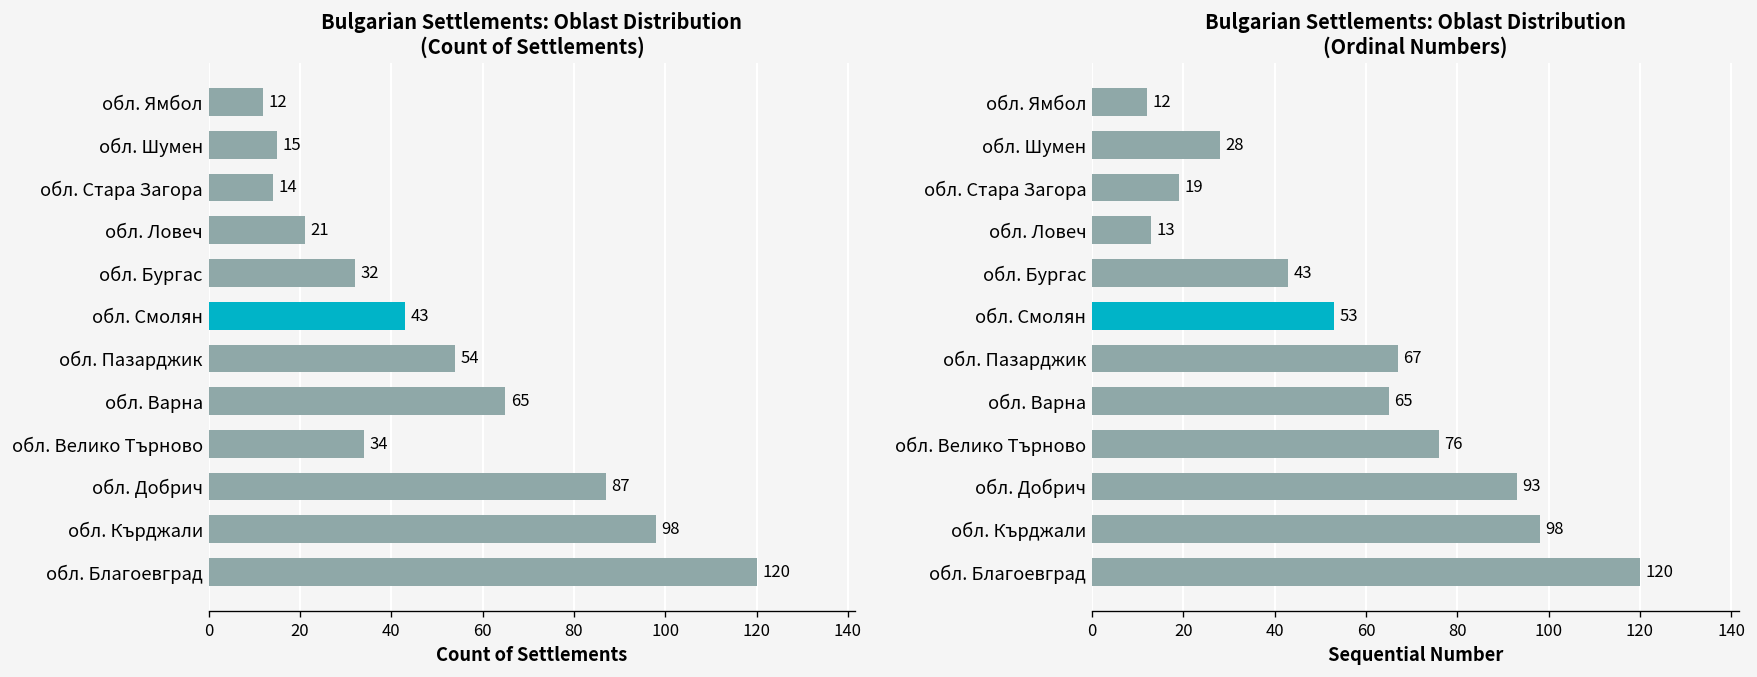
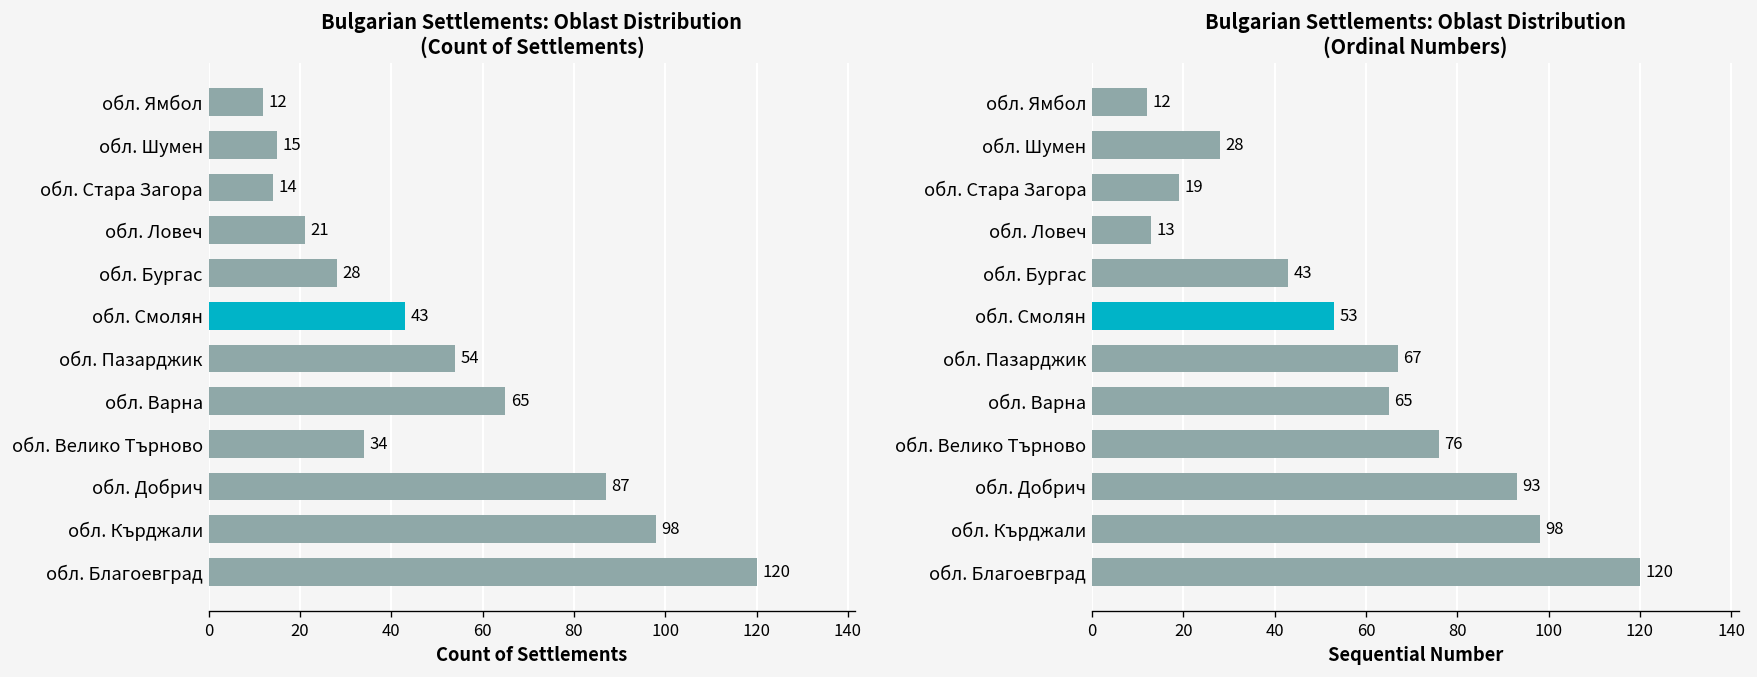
Bulgarian Settlements: Oblast Distribution (Count of Settlements), обл. Бургас: 32 -> 28
